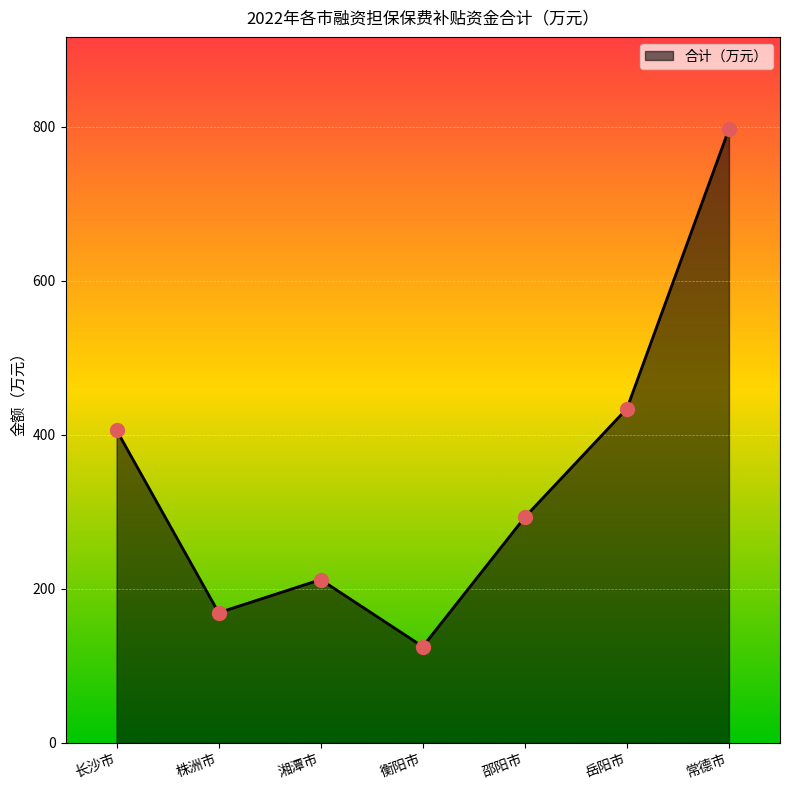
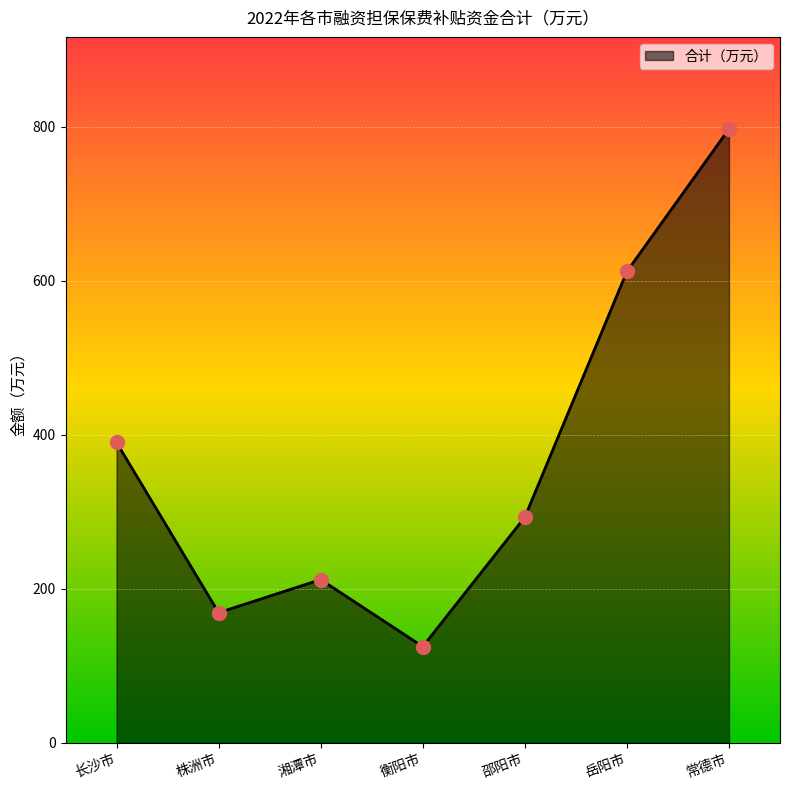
长沙市: 410 -> 390
岳阳市: 430 -> 610
